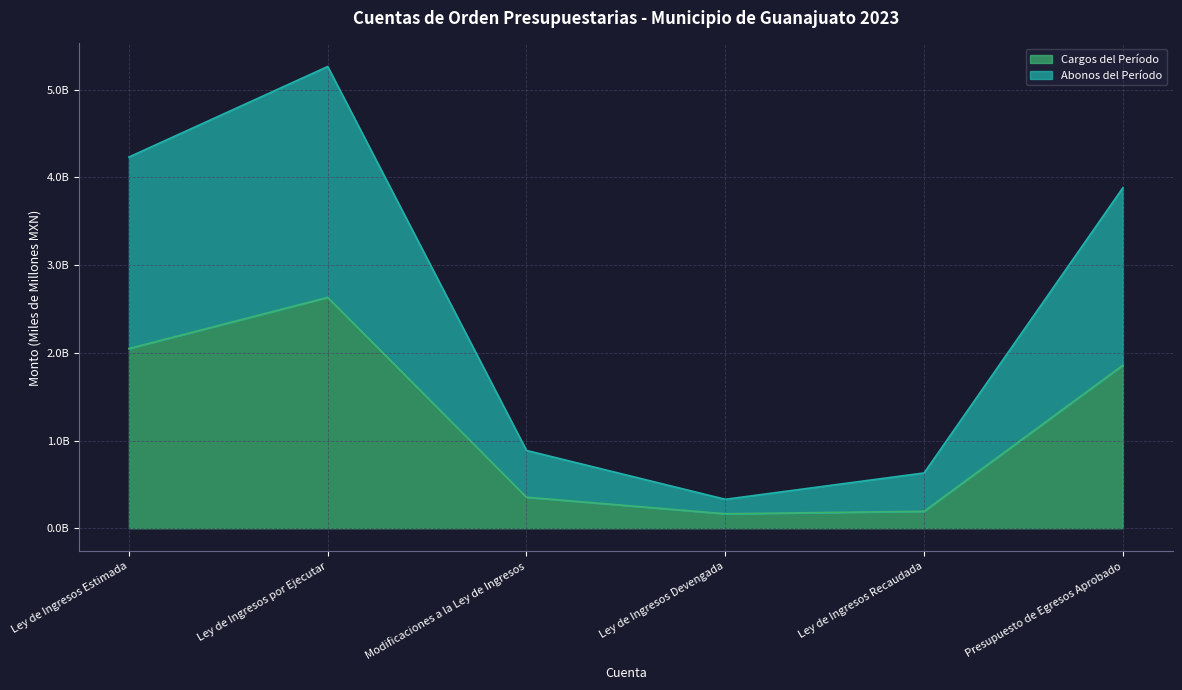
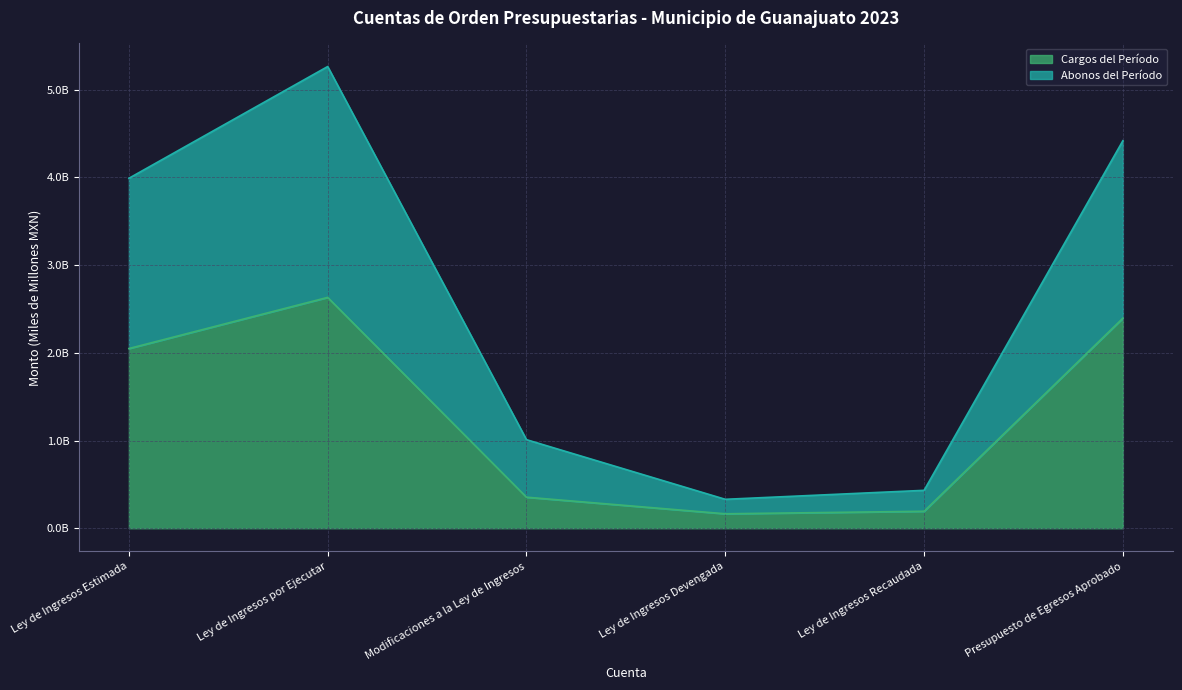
Abonos del Período, Ley de Ingresos Estimada: 2200000000 -> 1900000000
Abonos del Período, Modificaciones a la Ley de Ingresos: 500000000 -> 700000000
Abonos del Período, Ley de Ingresos Recaudada: 400000000 -> 200000000
Cargos del Período, Presupuesto de Egresos Aprobado: 1900000000 -> 2400000000
